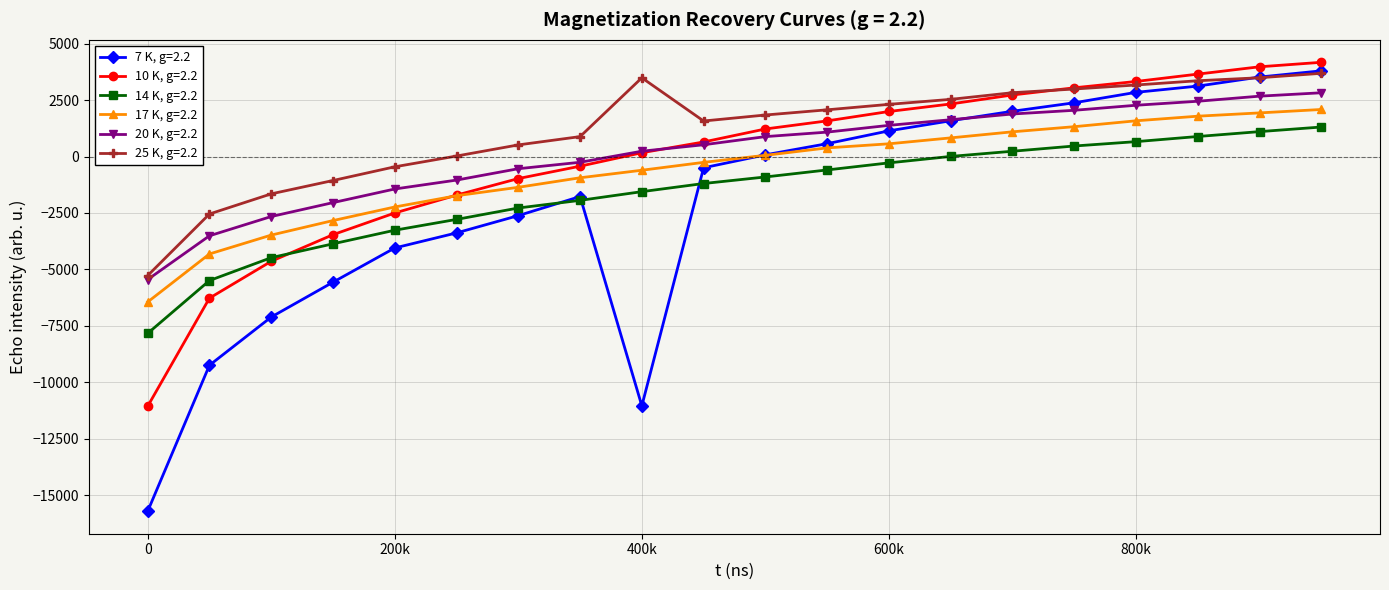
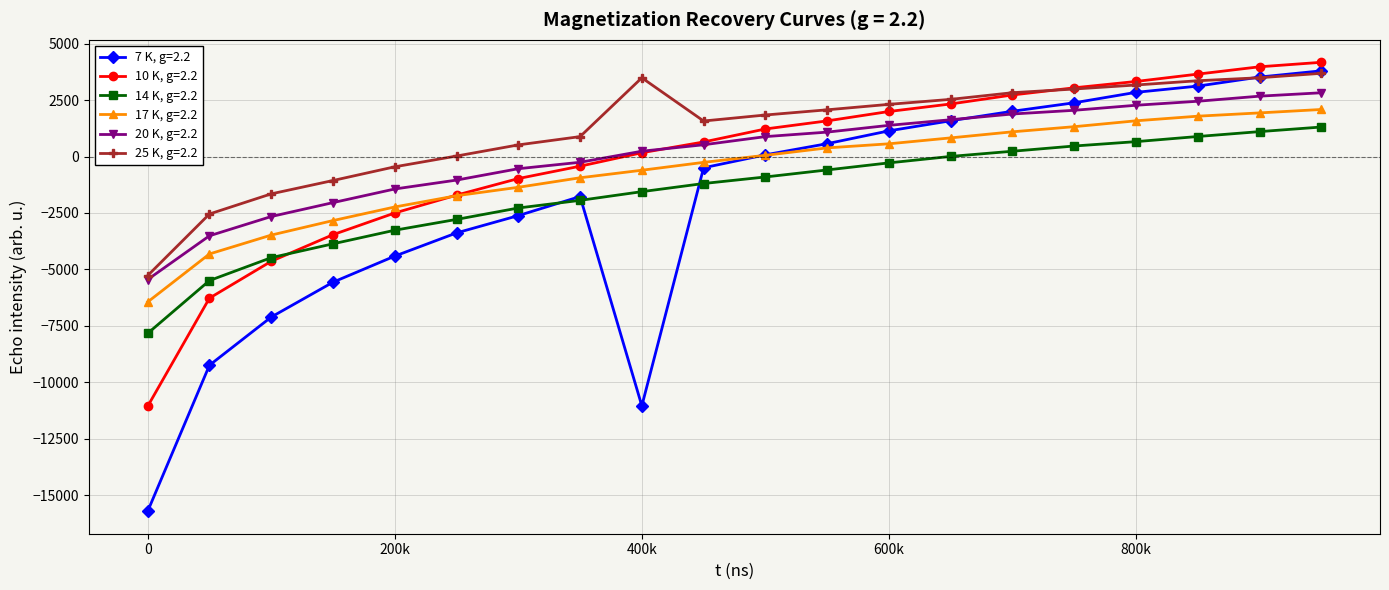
7 K, g=2.2, 200k: -4000 -> -4400
